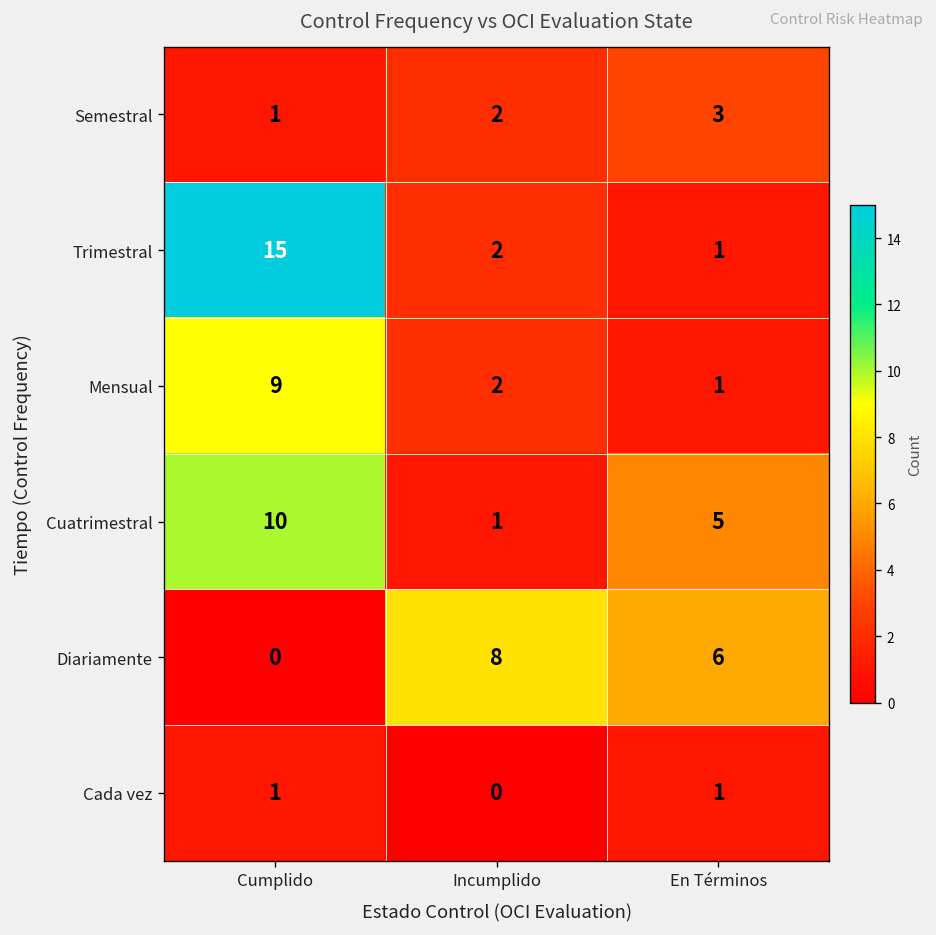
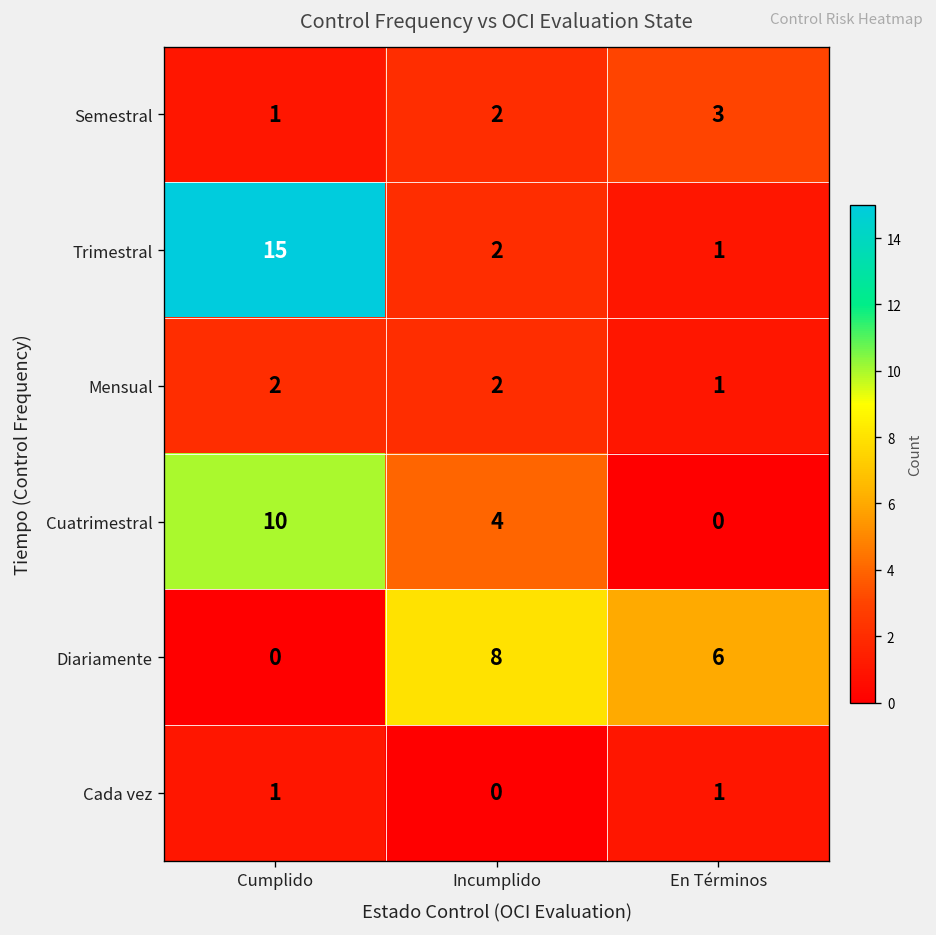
Mensual, Cumplido: 9 -> 2
Cuatrimestral, Incumplido: 1 -> 4
Cuatrimestral, En Términos: 5 -> 0
